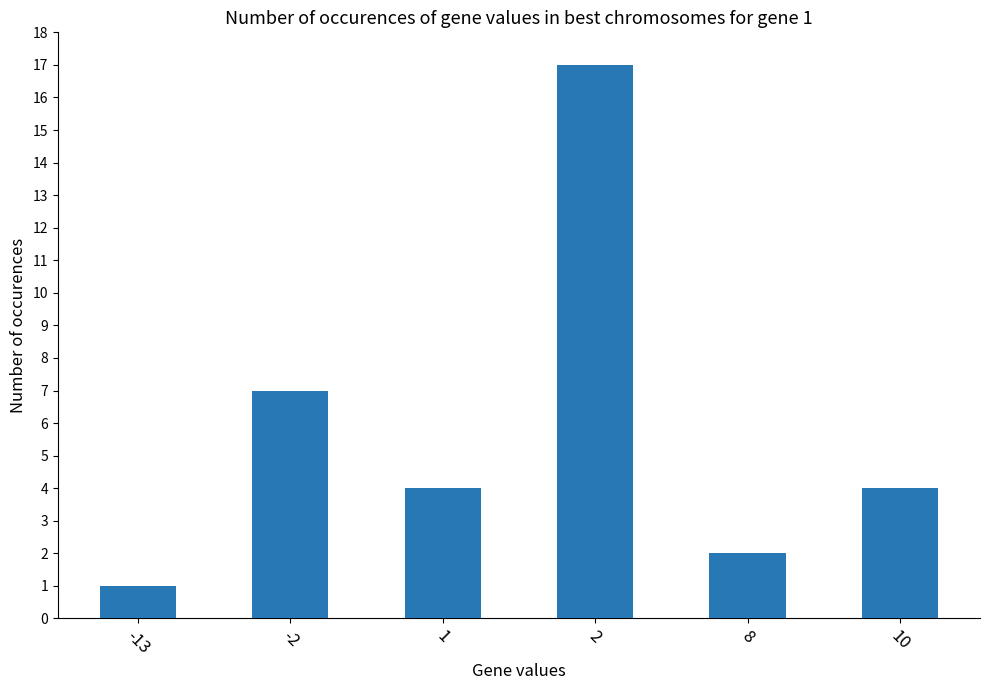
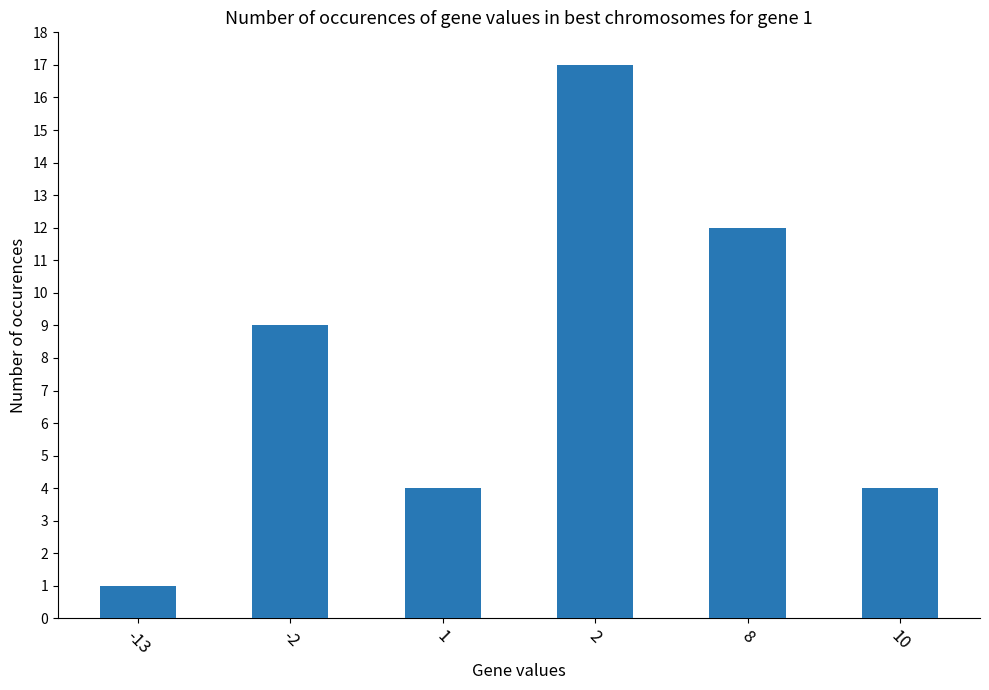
-2: 7 -> 9
8: 2 -> 12
